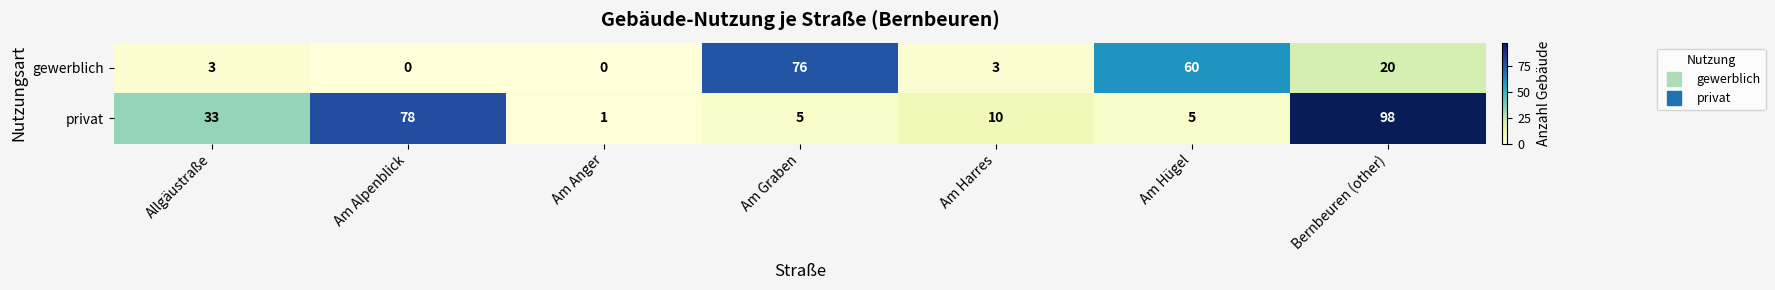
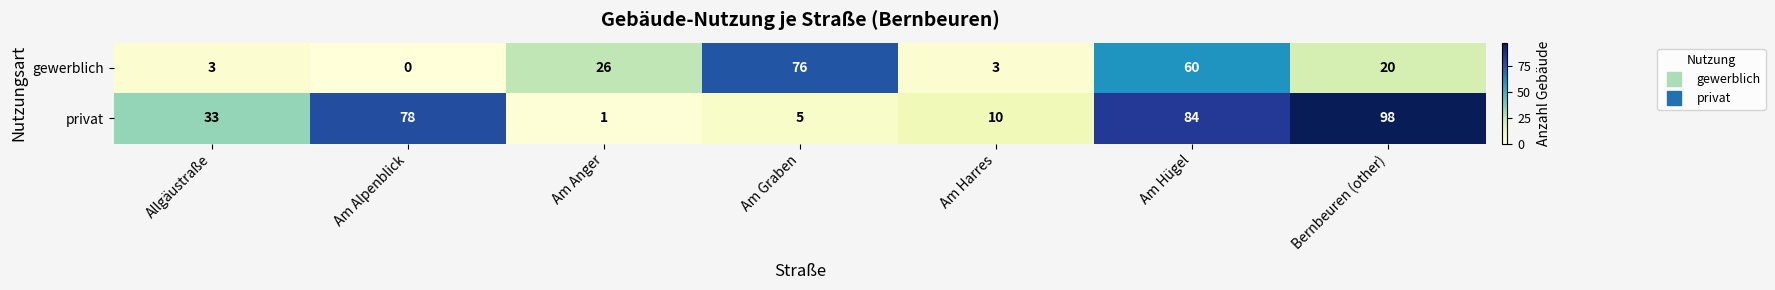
gewerblich, Am Anger: 0 -> 26
privat, Am Hügel: 5 -> 84
